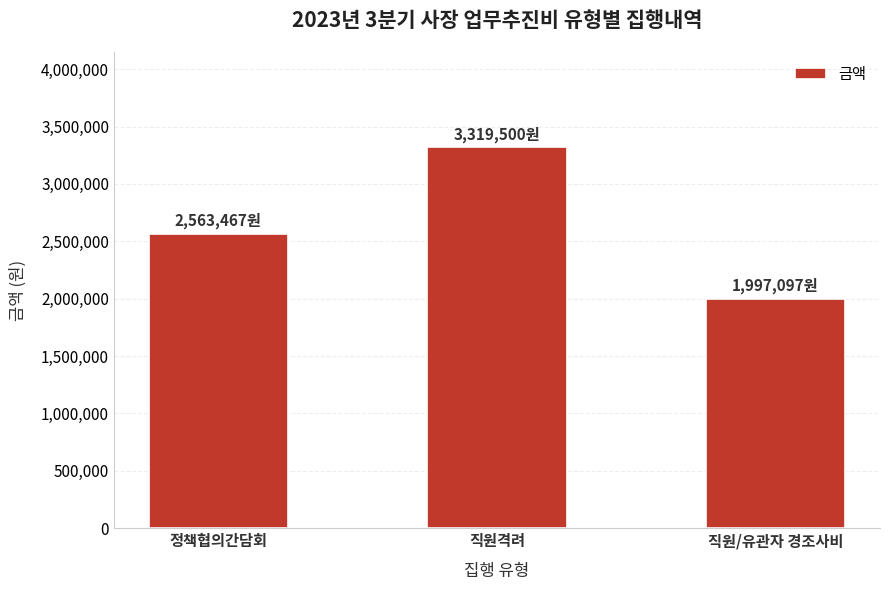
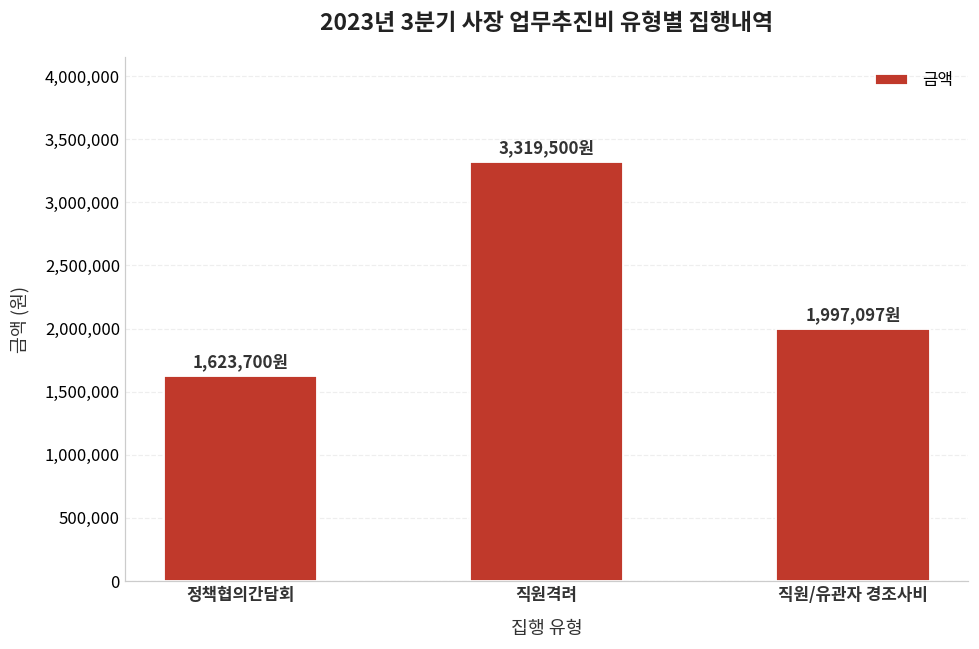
정책협의간담회: 2,563,467원 -> 1,623,700원
